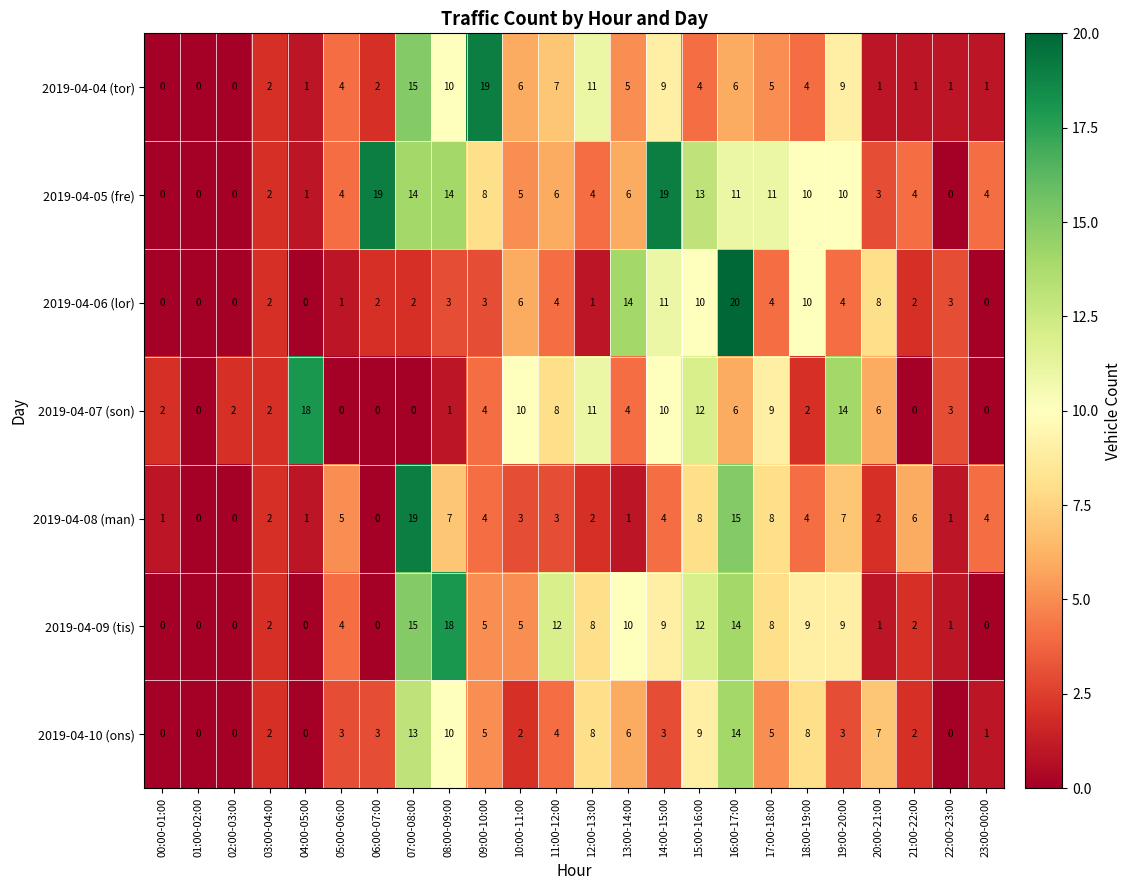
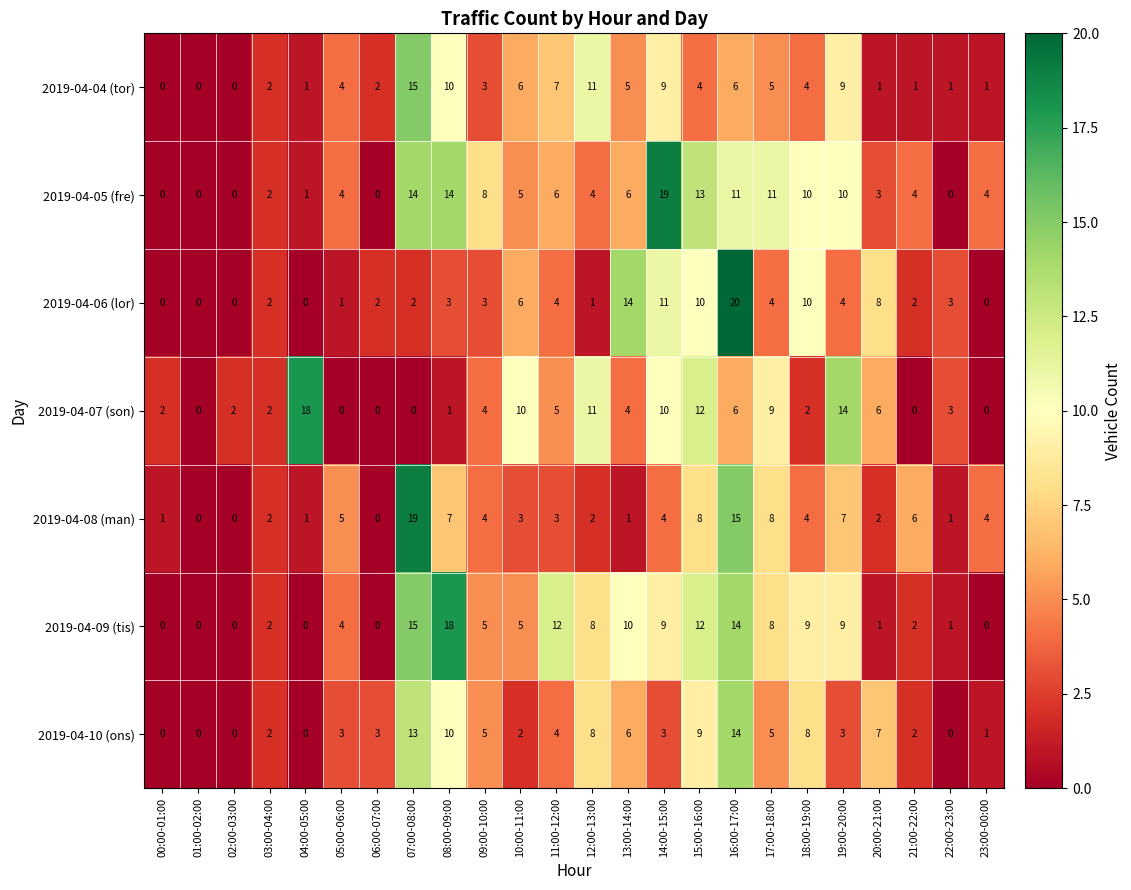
2019-04-04 (tor), 09:00-10:00: 19 -> 3
2019-04-05 (fre), 06:00-07:00: 19 -> 0
2019-04-07 (son), 11:00-12:00: 8 -> 5
